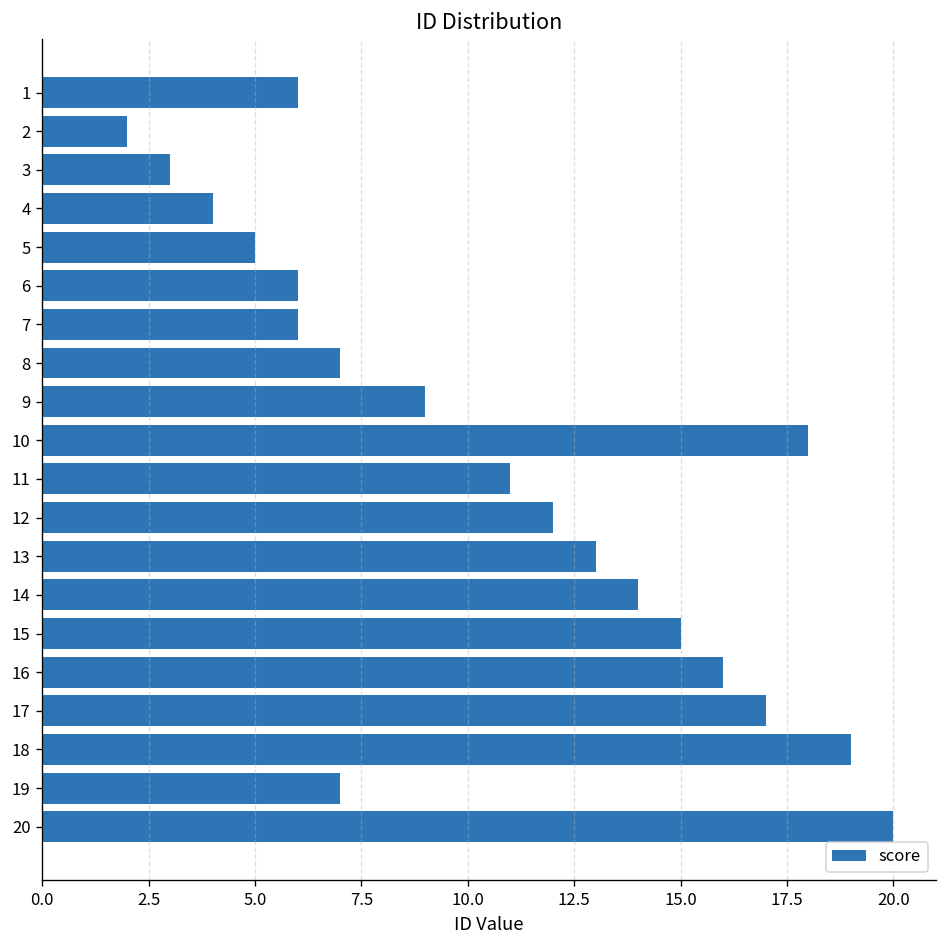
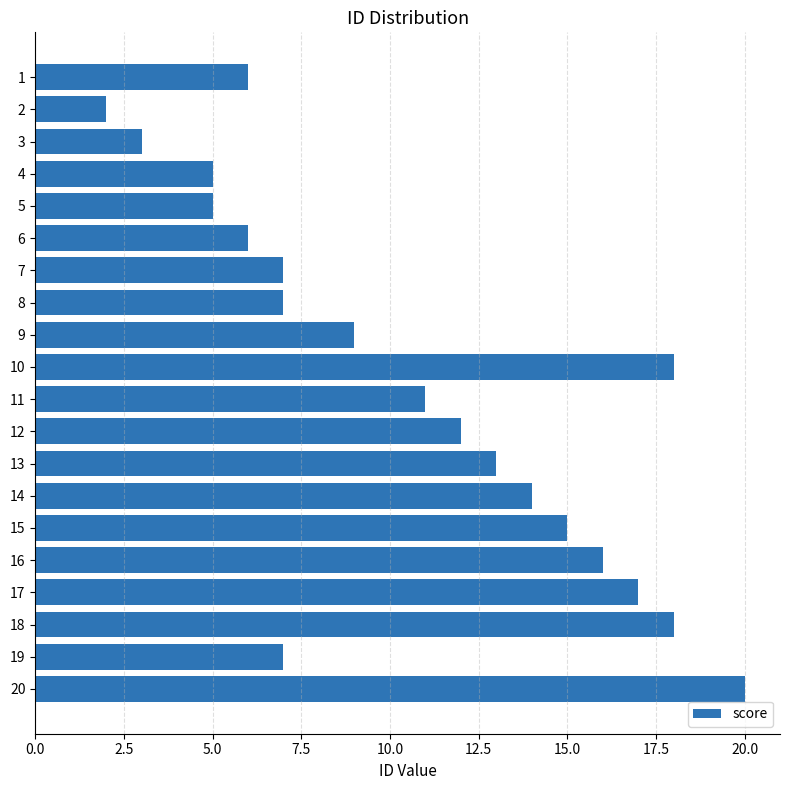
4: 4 -> 5
7: 6 -> 7
18: 19 -> 18
